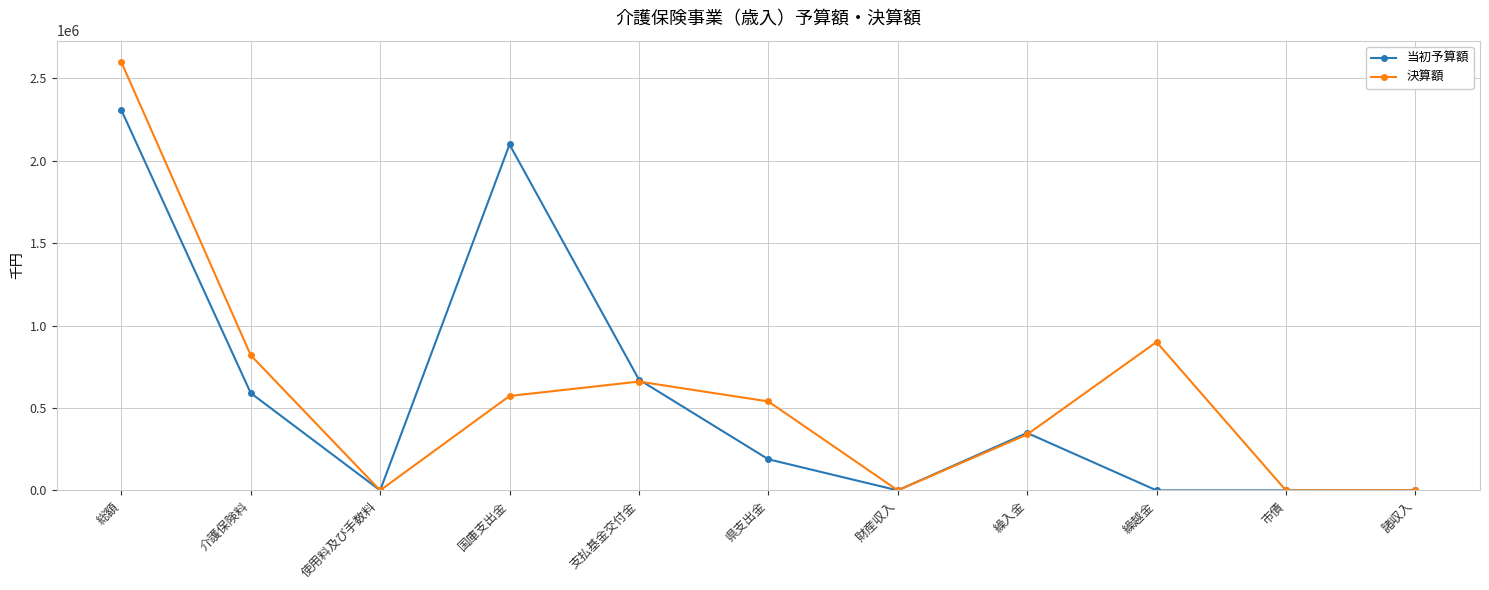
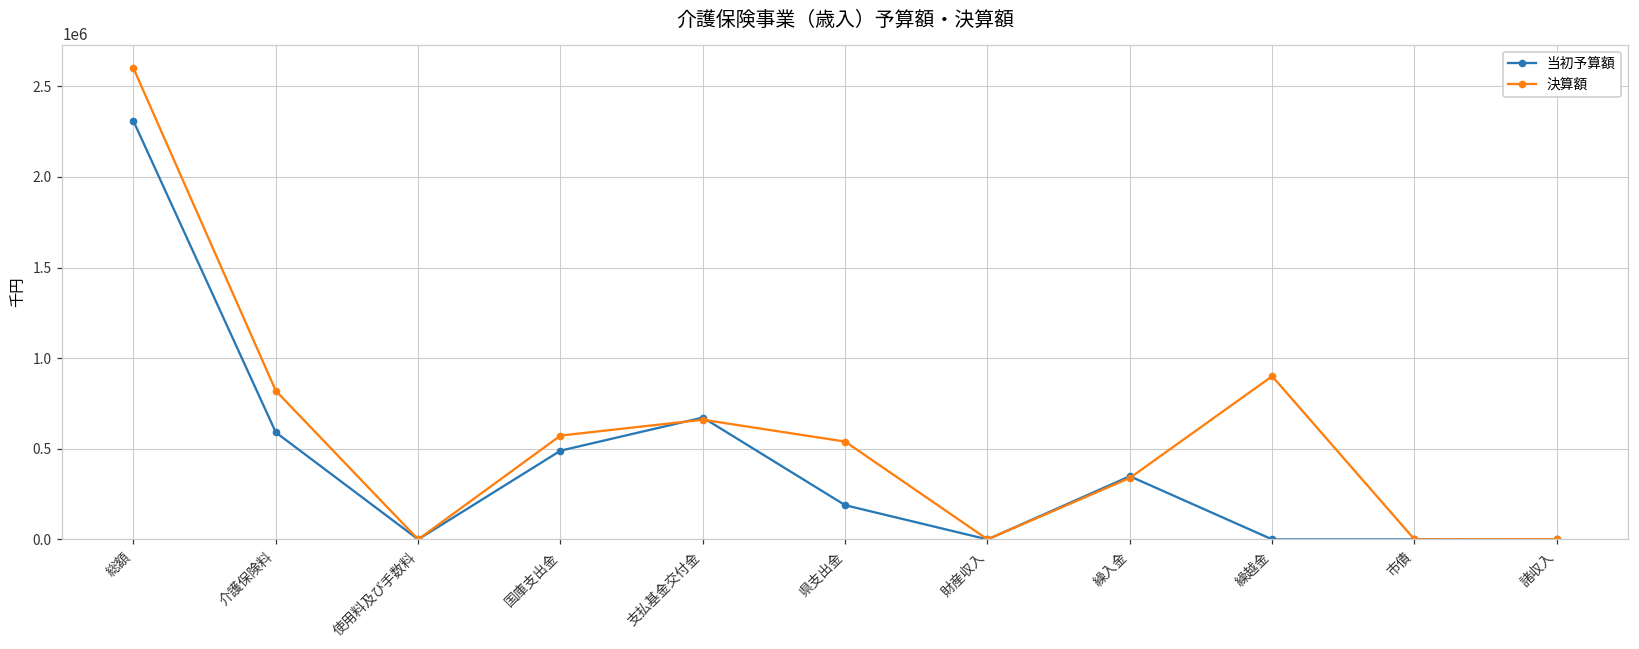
当初予算額, 国庫支出金: 2100000 -> 490000
